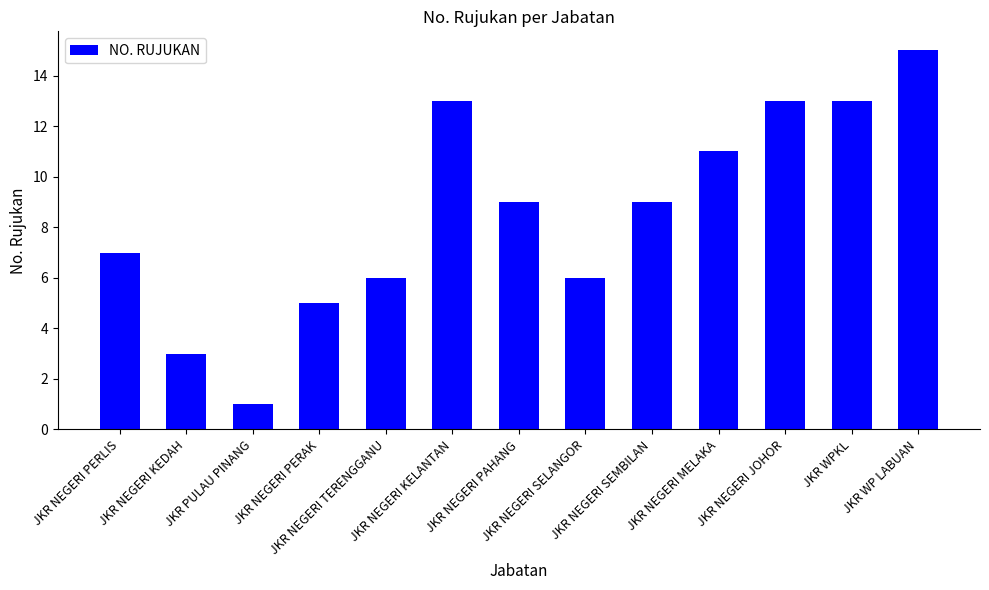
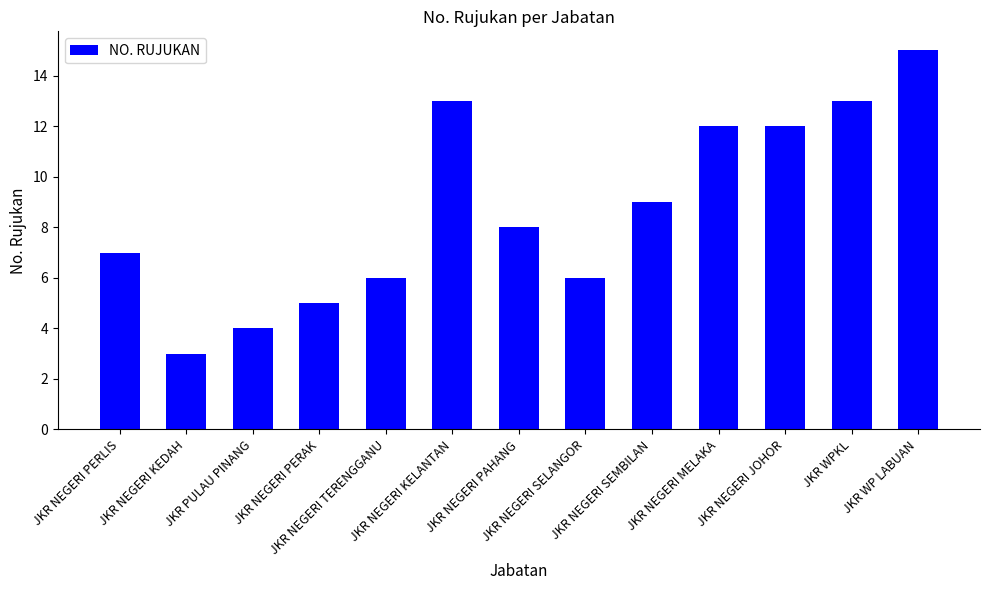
JKR PULAU PINANG: 1 -> 4
JKR NEGERI PAHANG: 9 -> 8
JKR NEGERI MELAKA: 11 -> 12
JKR NEGERI JOHOR: 13 -> 12
